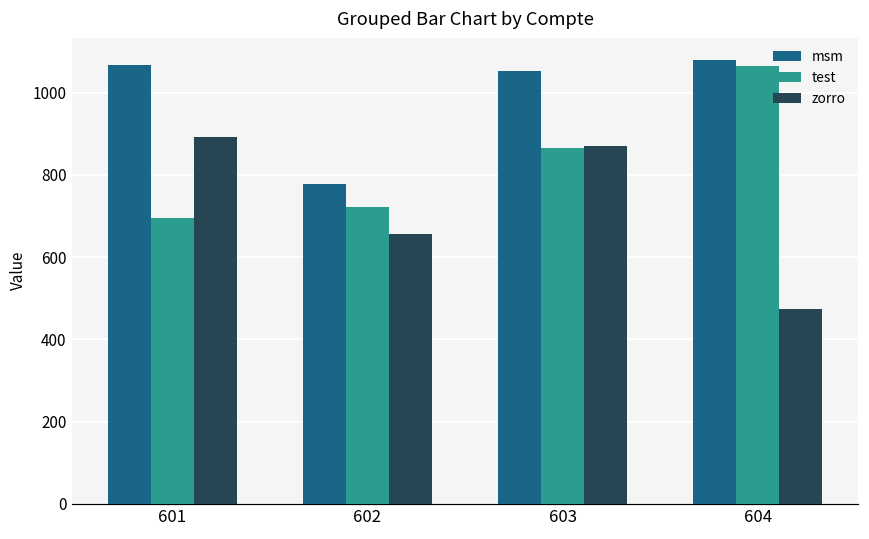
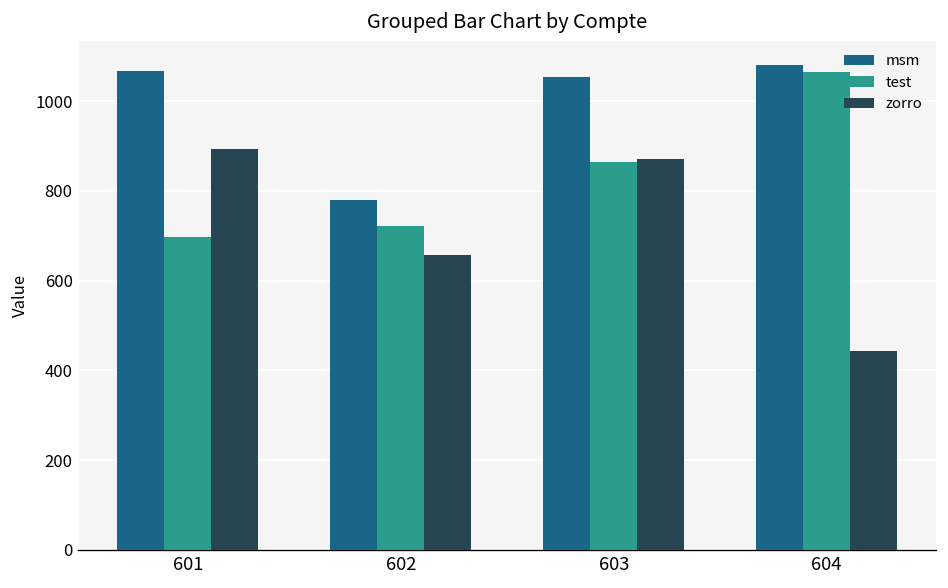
zorro, 604: 480 -> 440
